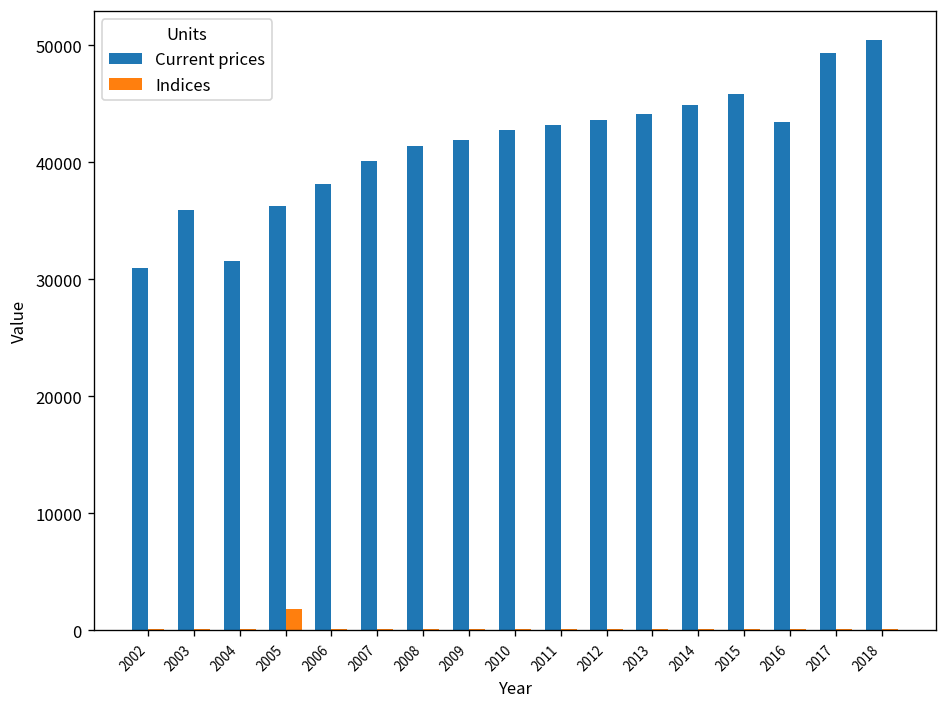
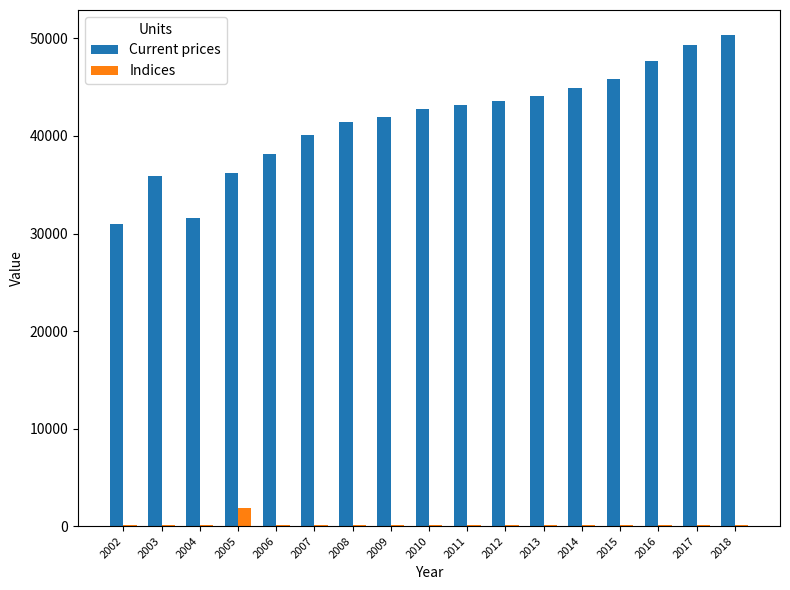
Current prices, 2016: 43000 -> 48000
